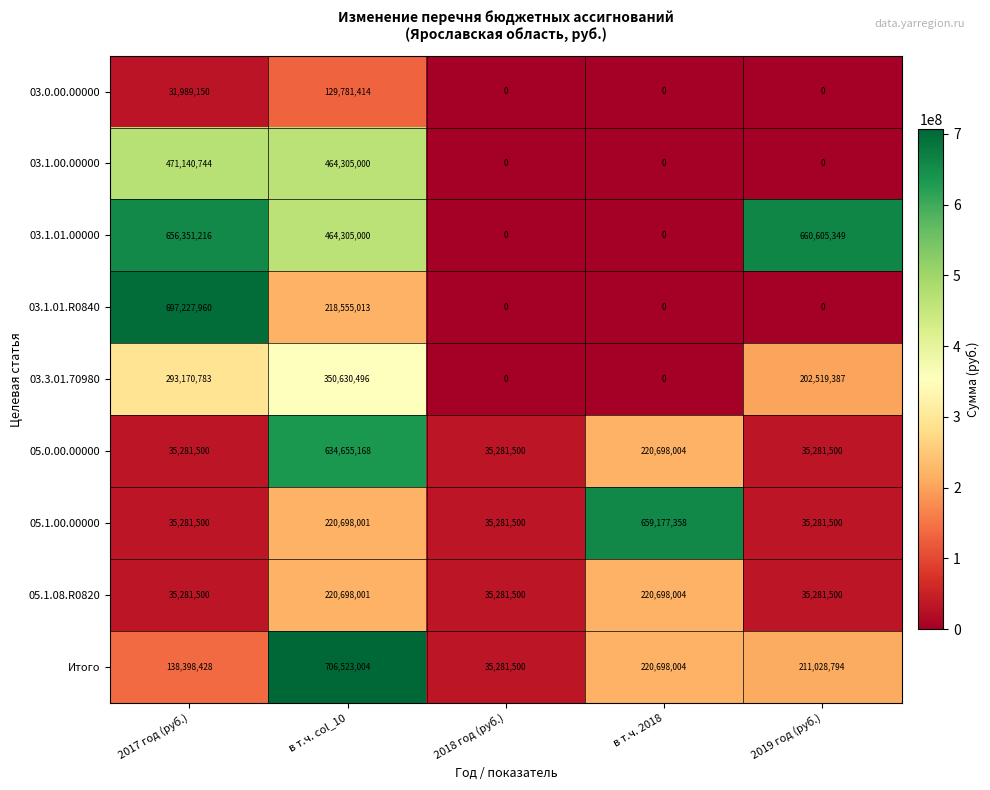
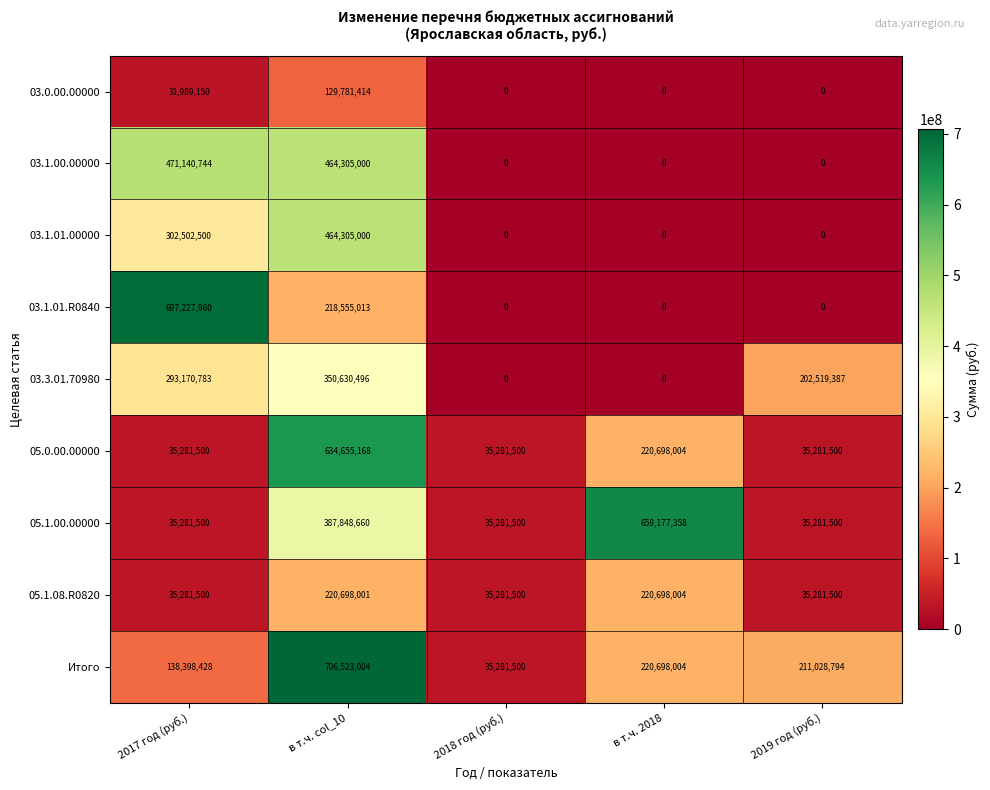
03.1.01.00000, 2017 год (руб.): 656,351,216 -> 302,502,500
03.1.01.00000, 2019 год (руб.): 660,605,349 -> 0
05.1.00.00000, в т.ч. col_10: 220,698,001 -> 387,848,660
